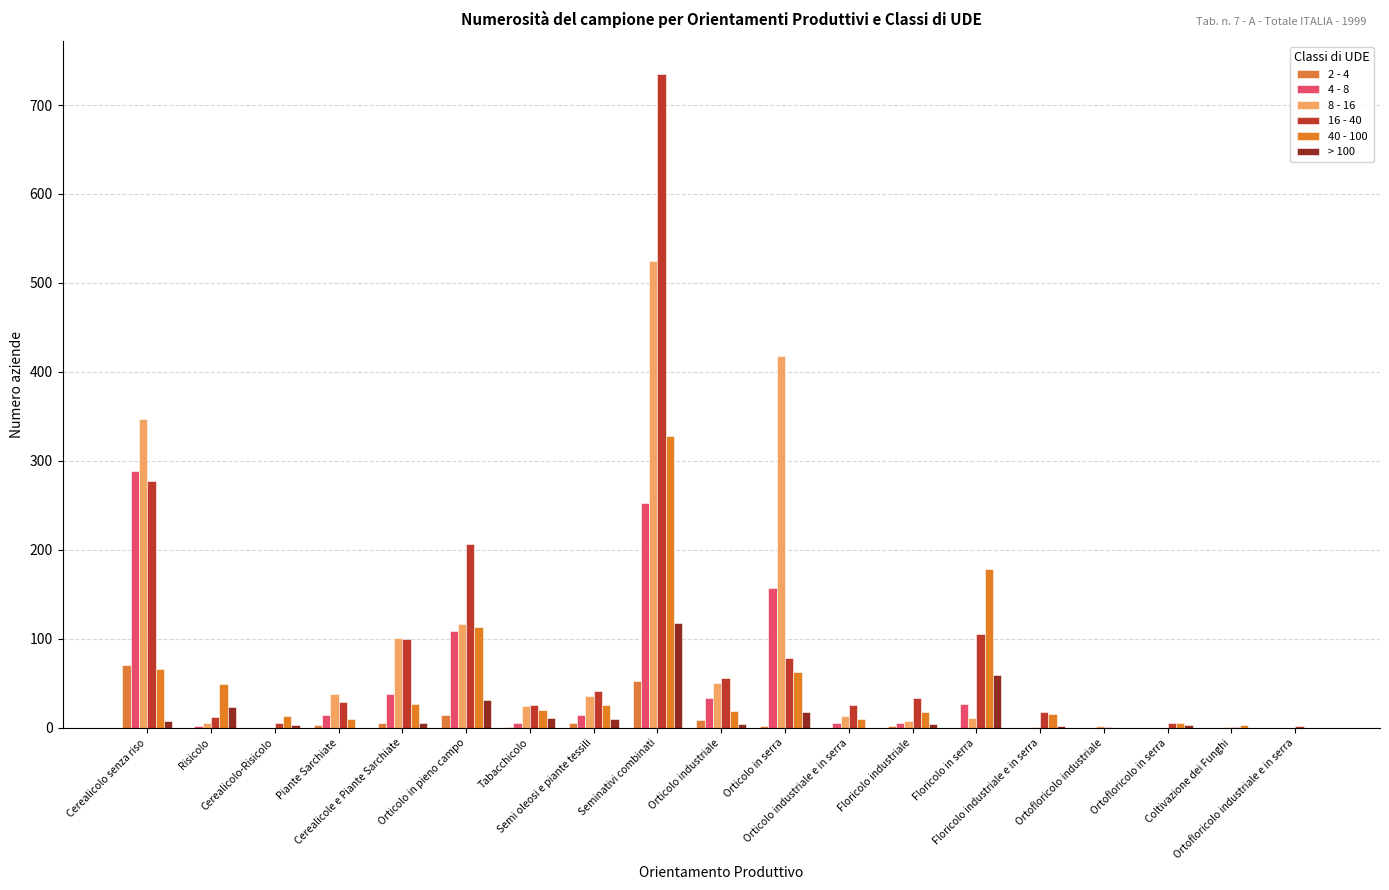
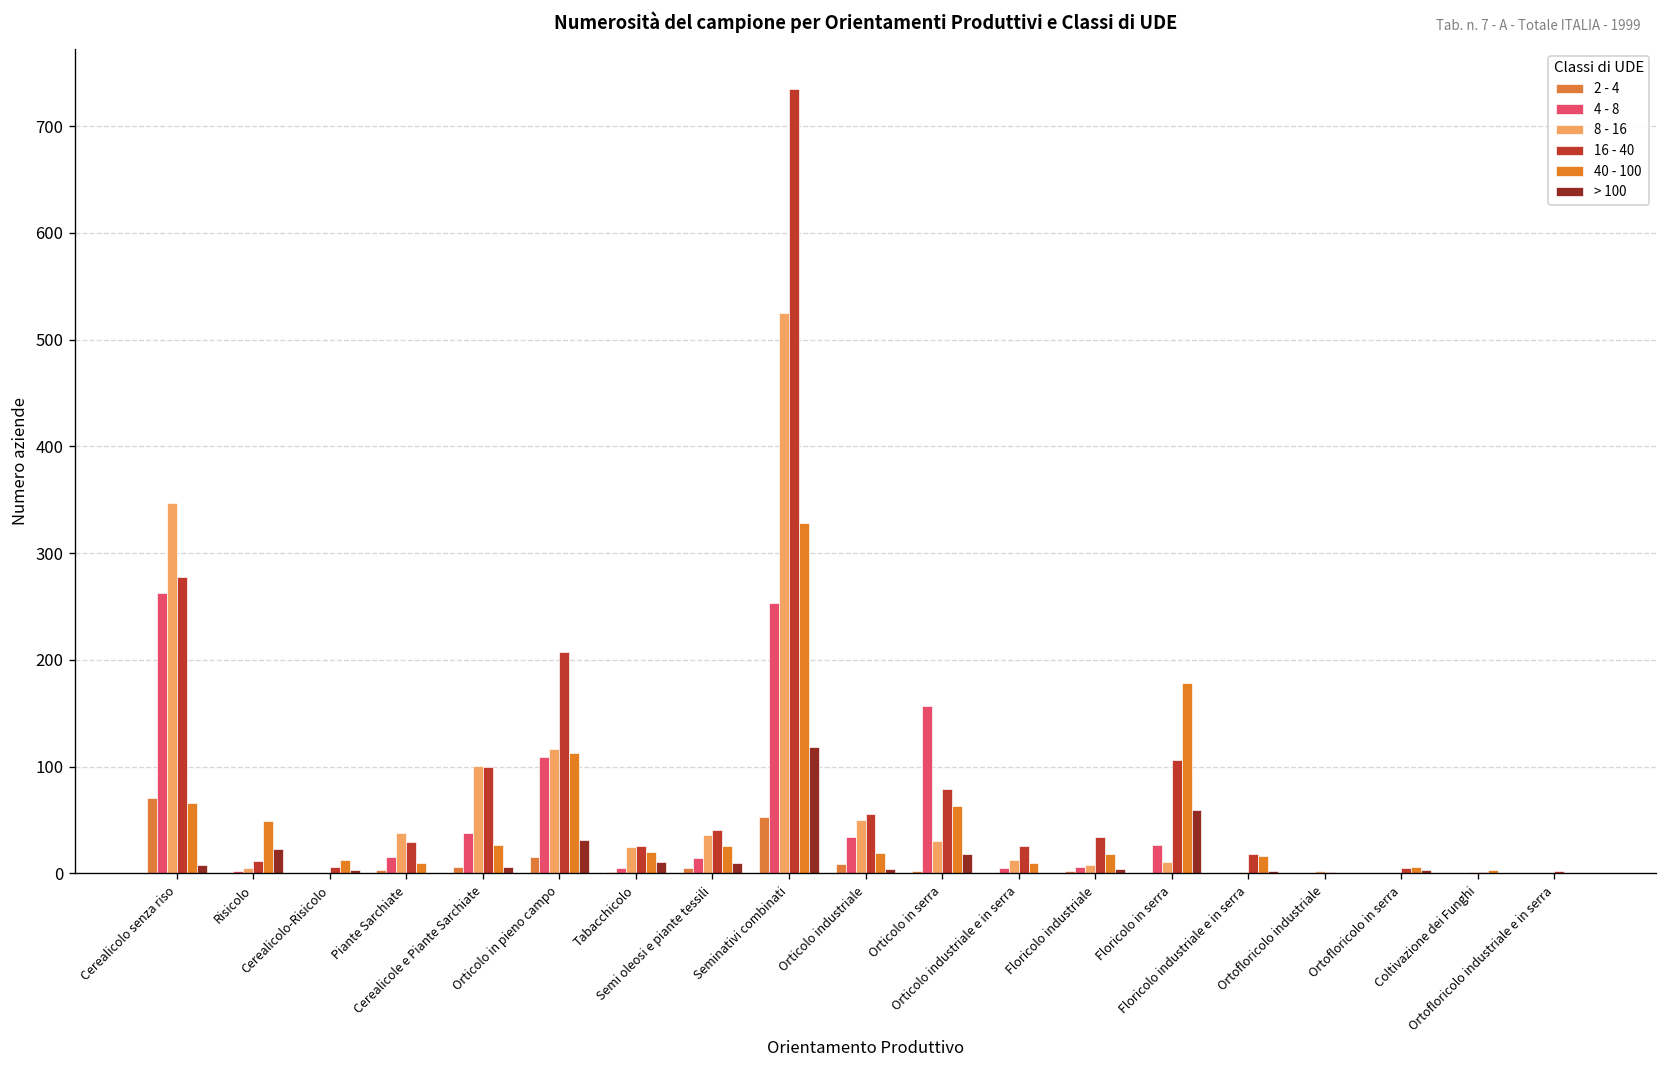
4 - 8, Cerealicolo senza riso: 290 -> 260
8 - 16, Orticolo in serra: 420 -> 30
